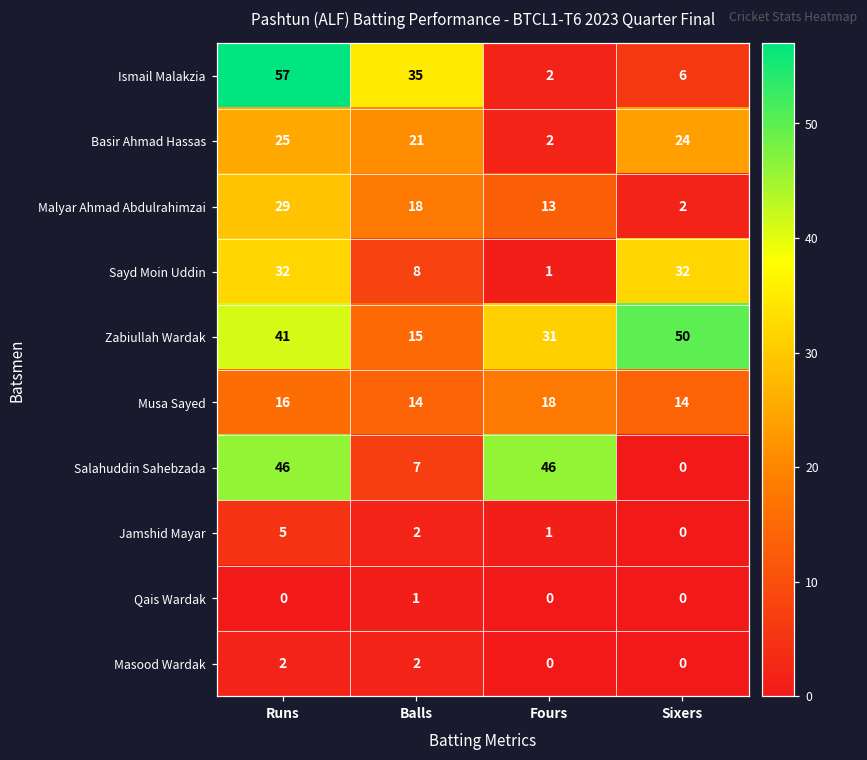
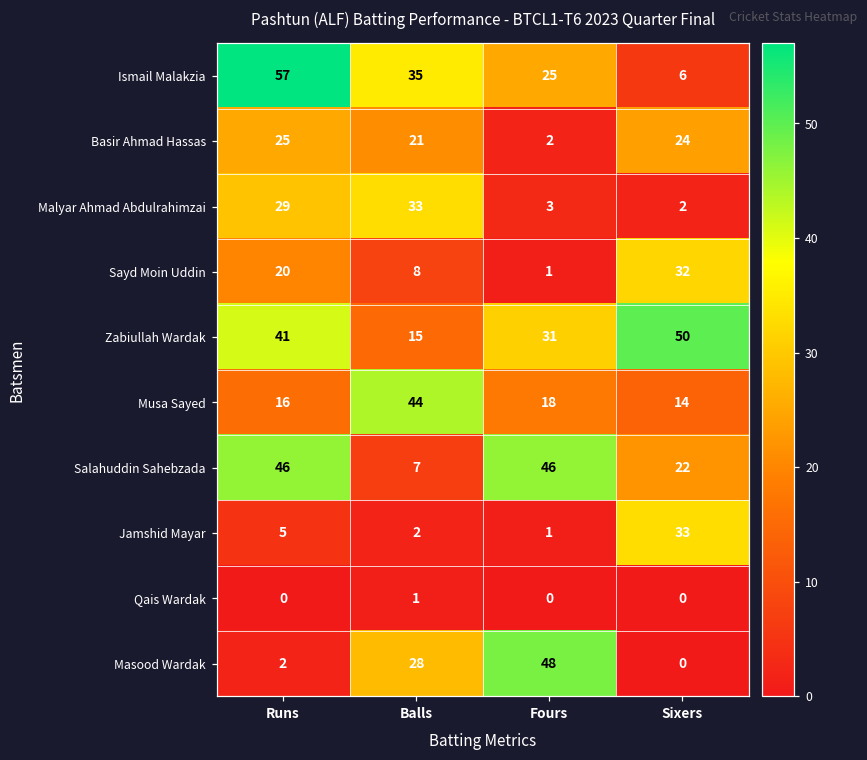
Ismail Malakzia, Fours: 2 -> 25
Malyar Ahmad Abdulrahimzai, Balls: 18 -> 33
Malyar Ahmad Abdulrahimzai, Fours: 13 -> 3
Sayd Moin Uddin, Runs: 32 -> 20
Musa Sayed, Balls: 14 -> 44
Salahuddin Sahebzada, Sixers: 0 -> 22
Jamshid Mayar, Sixers: 0 -> 33
Masood Wardak, Balls: 2 -> 28
Masood Wardak, Fours: 0 -> 48
